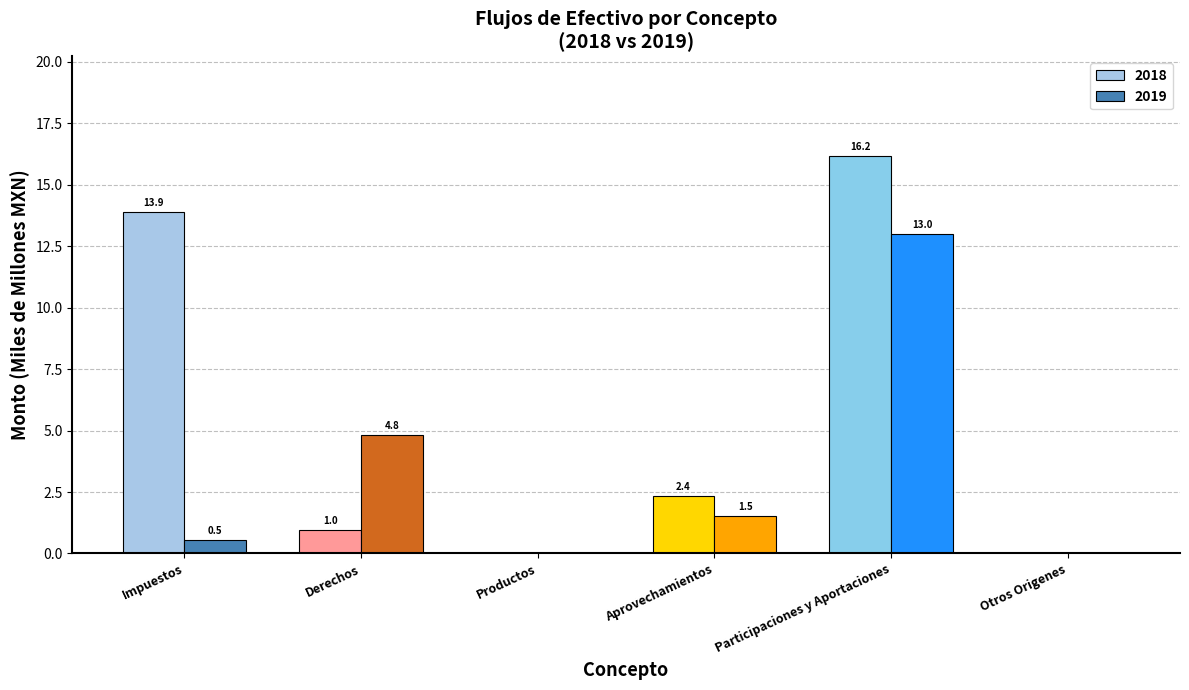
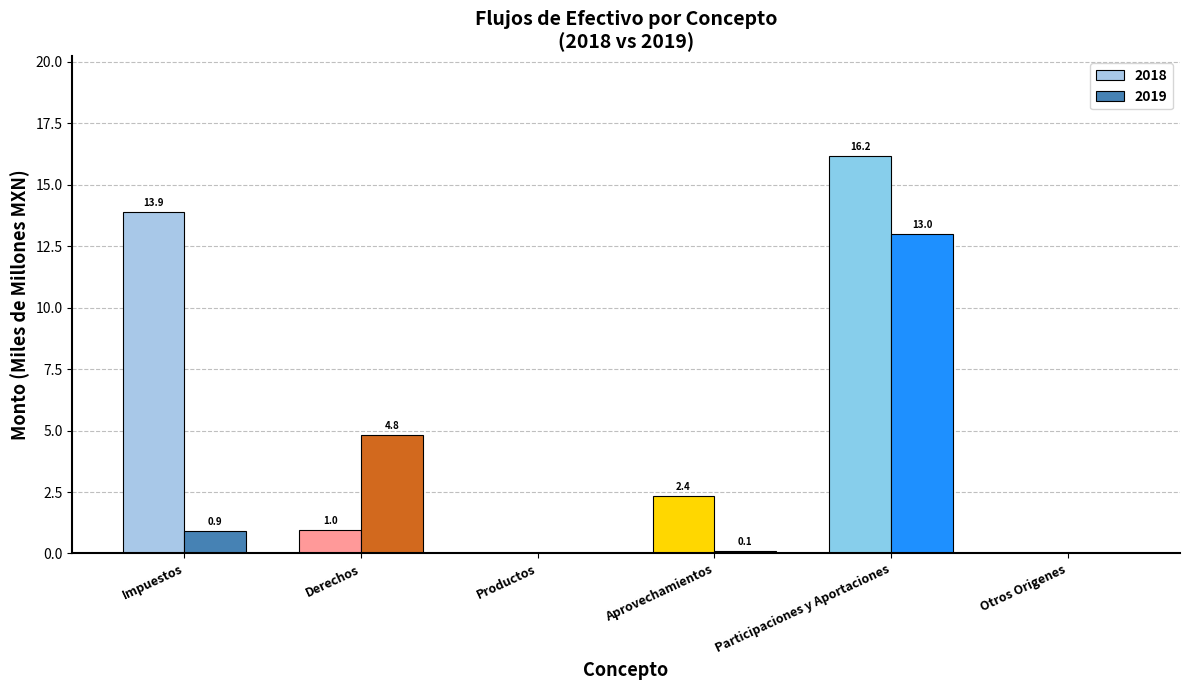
2019, Impuestos: 0.5 -> 0.9
2019, Aprovechamientos: 1.5 -> 0.1
